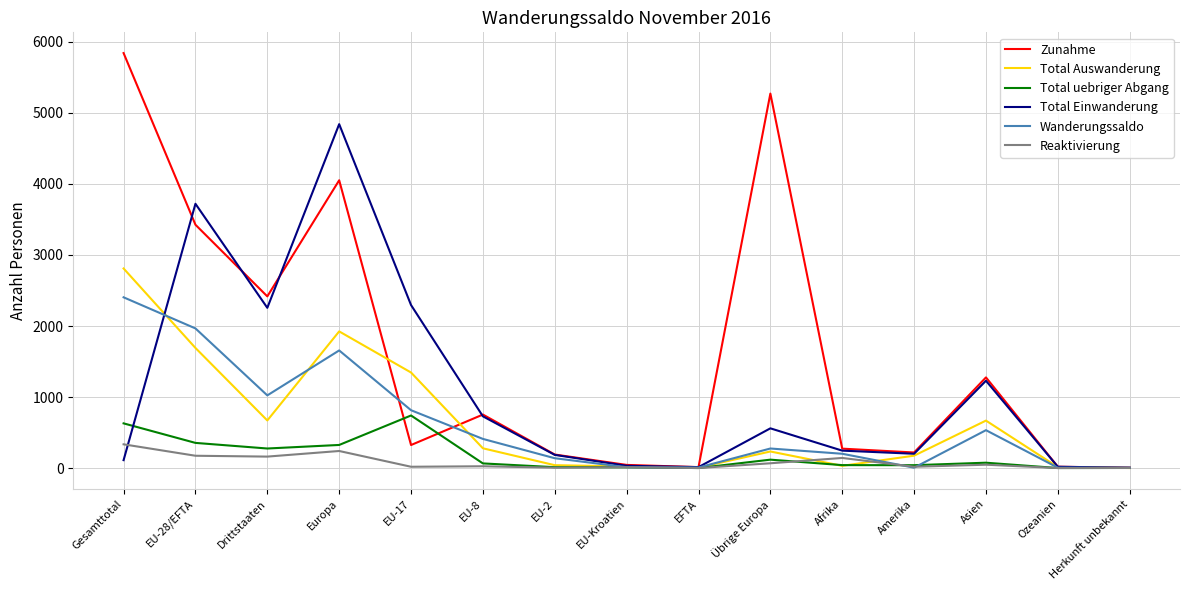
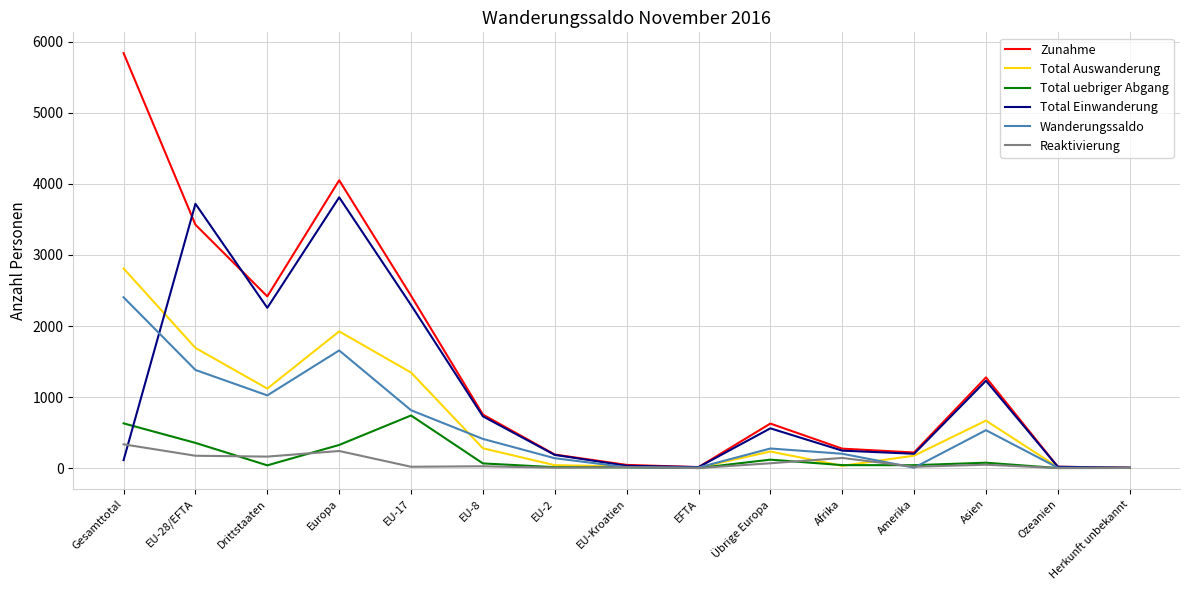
Wanderungssaldo, EU-28/EFTA: 2000 -> 1400
Total Auswanderung, Drittstaaten: 700 -> 1100
Total uebriger Abgang, Drittstaaten: 300 -> 0
Total Einwanderung, Europa: 4800 -> 3800
Zunahme, EU-17: 300 -> 2400
Zunahme, Übrige Europa: 5300 -> 600
